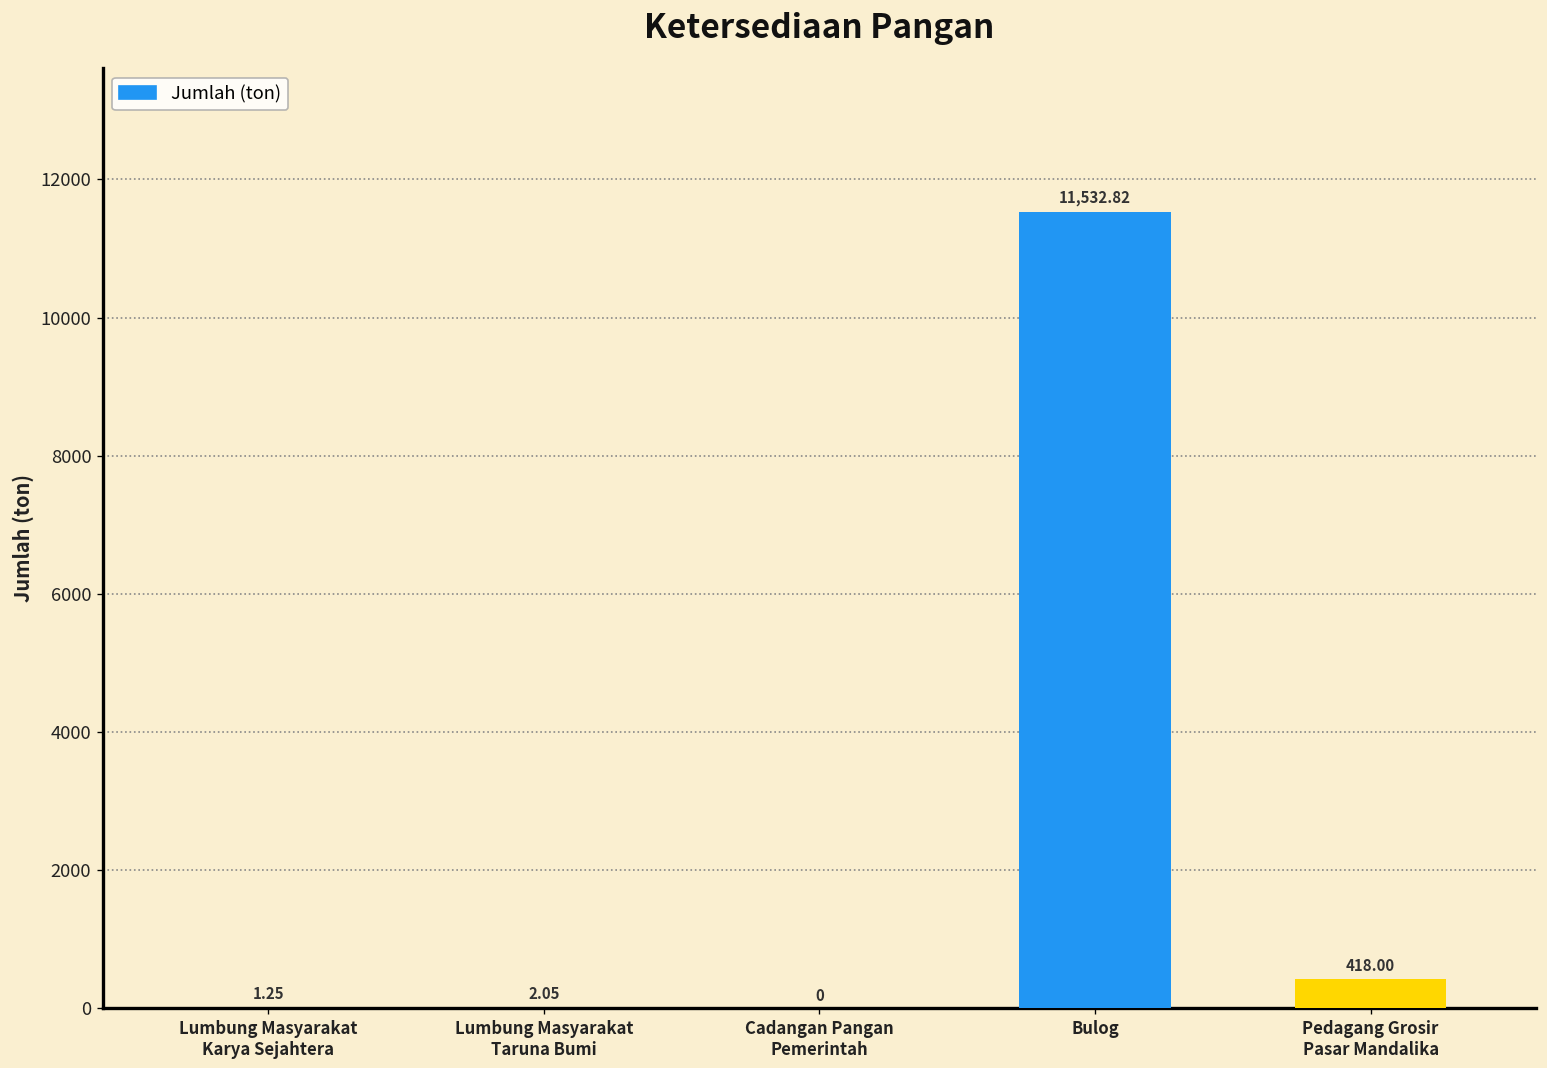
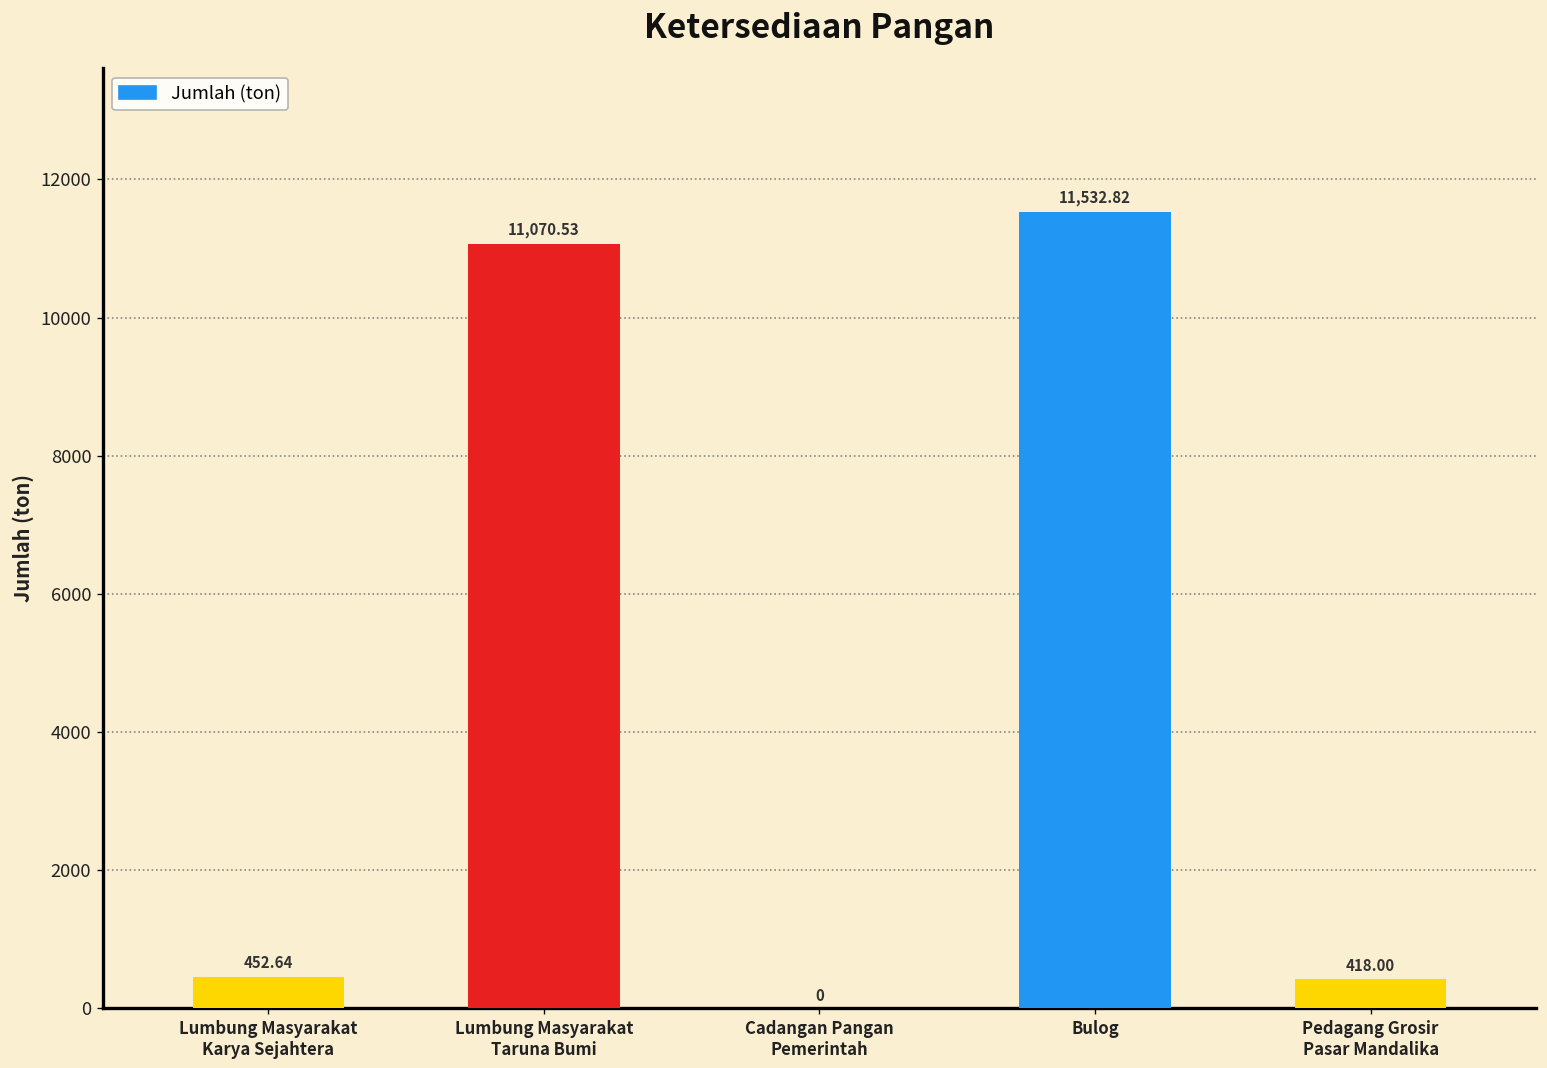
Lumbung Masyarakat Karya Sejahtera: 1.25 -> 452.64
Lumbung Masyarakat Taruna Bumi: 2.05 -> 11,070.53
